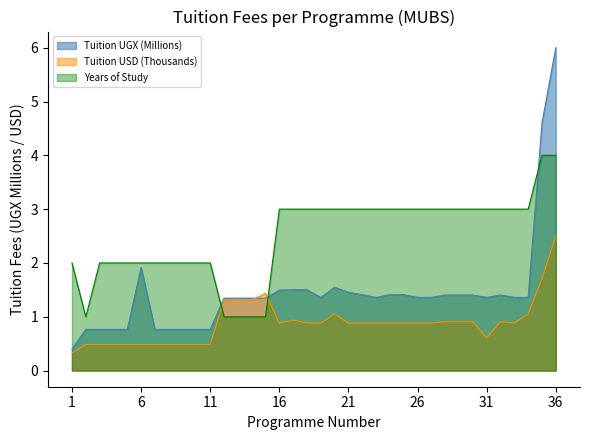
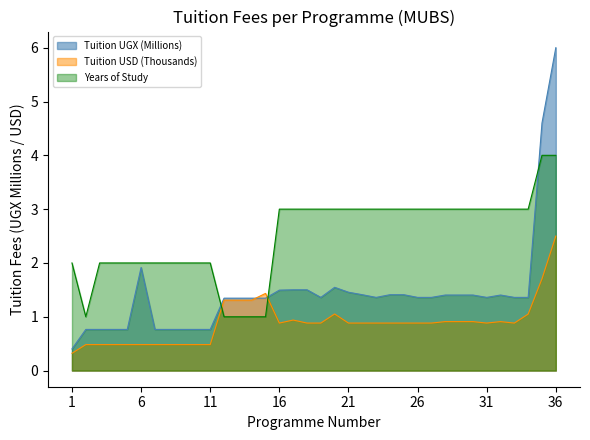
Tuition USD (Thousands), 31: 0.6 -> 0.9
